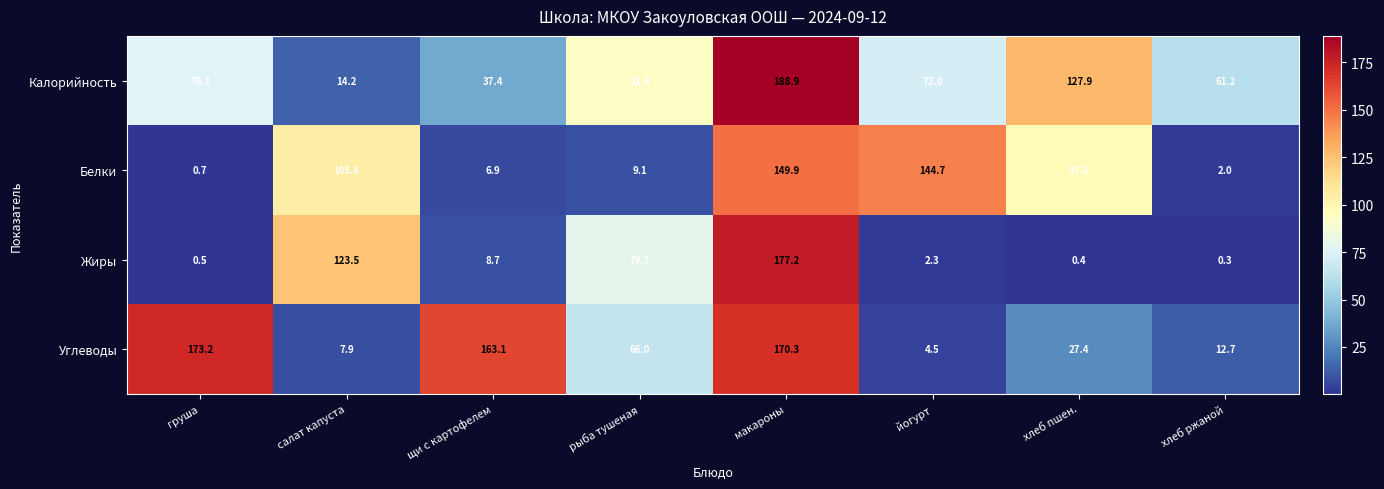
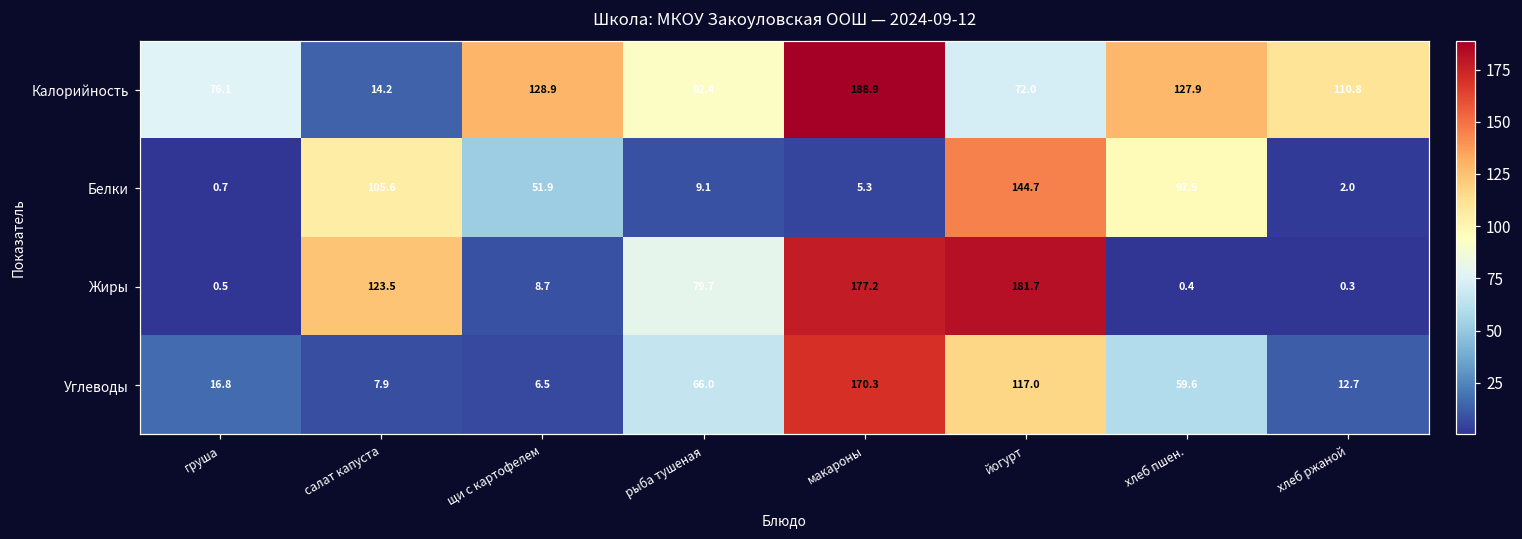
Калорийность, щи с картофелем: 37.4 -> 128.9
Калорийность, хлеб ржаной: 61.2 -> 110.8
Белки, щи с картофелем: 6.9 -> 51.9
Белки, макароны: 149.9 -> 5.3
Жиры, йогурт: 2.3 -> 181.7
Углеводы, груша: 173.2 -> 16.8
Углеводы, щи с картофелем: 163.1 -> 6.5
Углеводы, йогурт: 4.5 -> 117.0
Углеводы, хлеб пшен.: 27.4 -> 59.6
